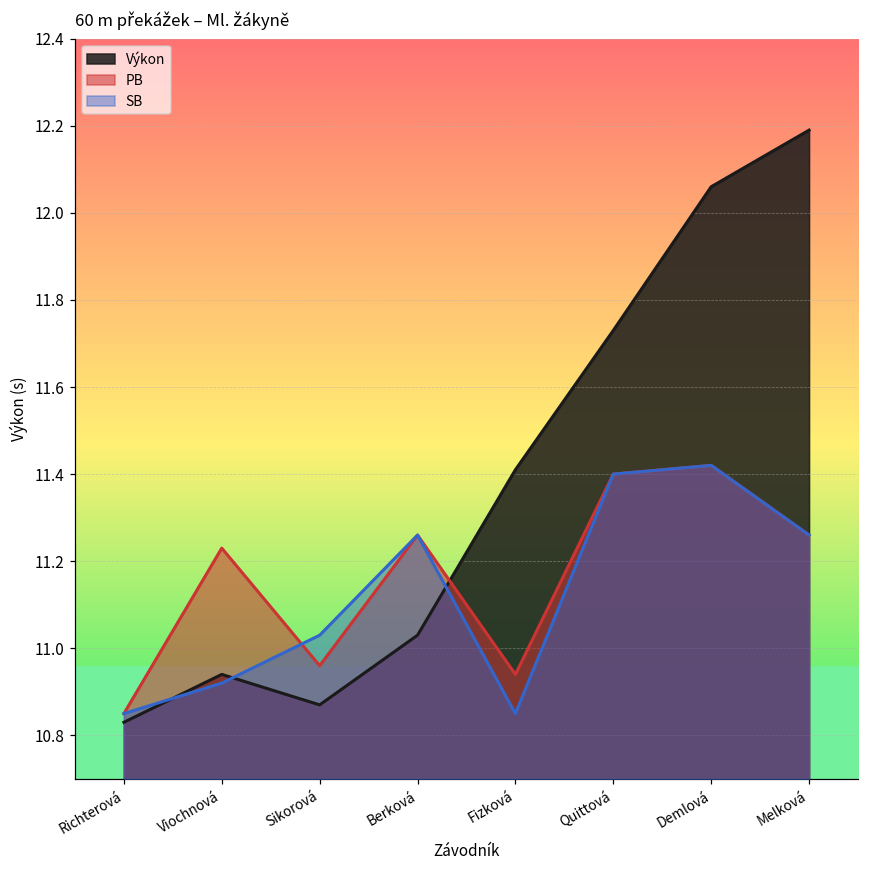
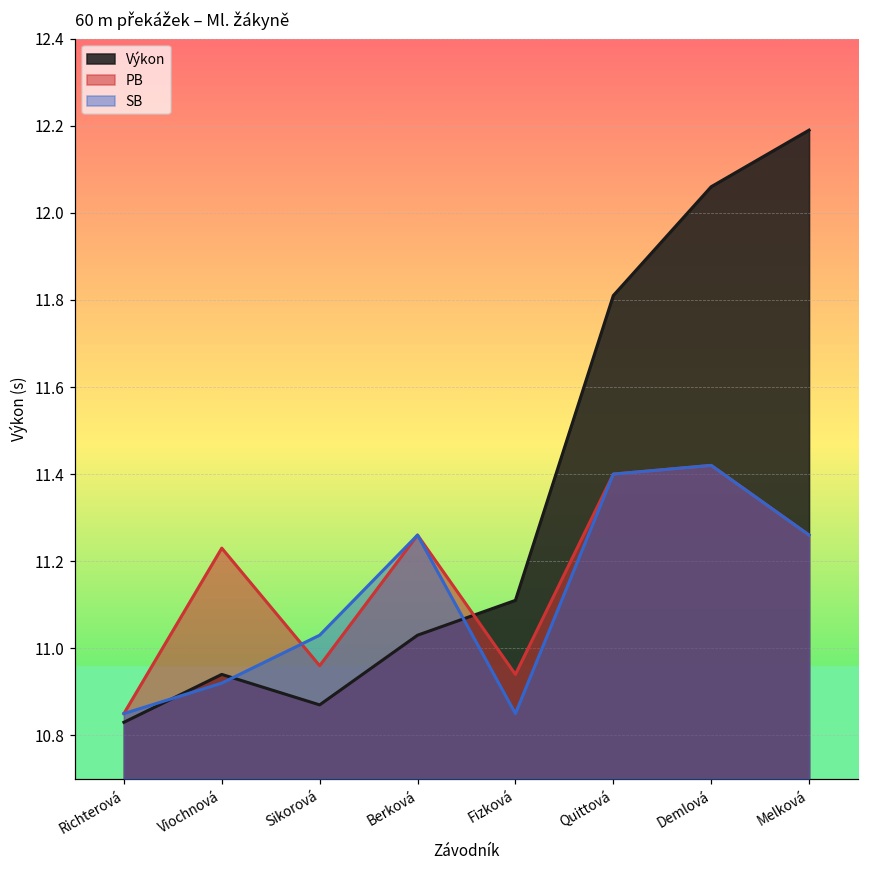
Výkon, Fizková: 11.41 -> 11.11
Výkon, Quittová: 11.73 -> 11.81
